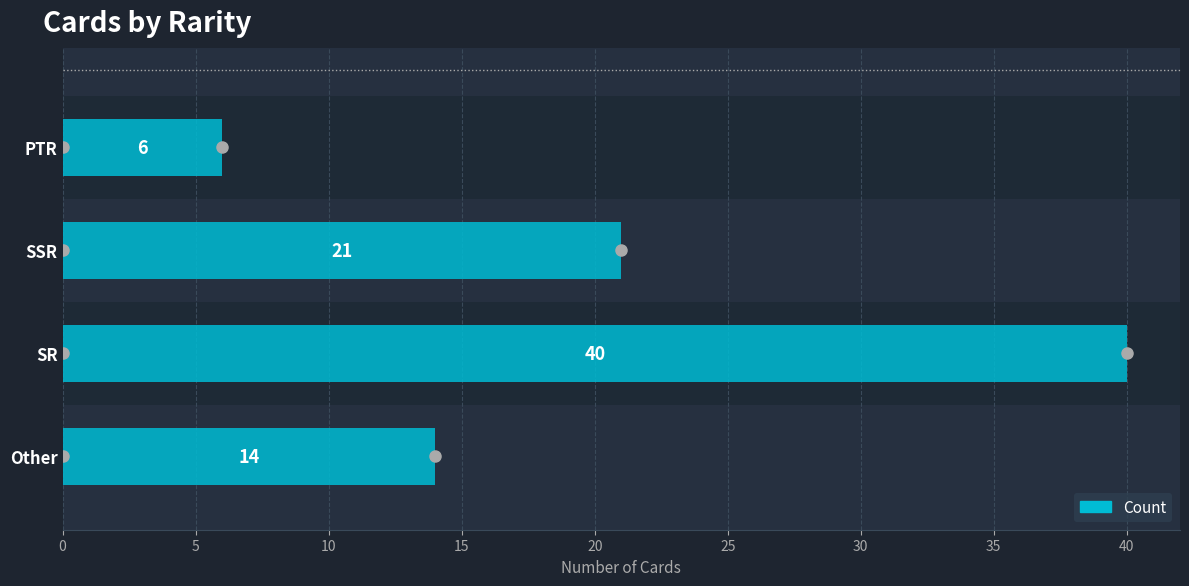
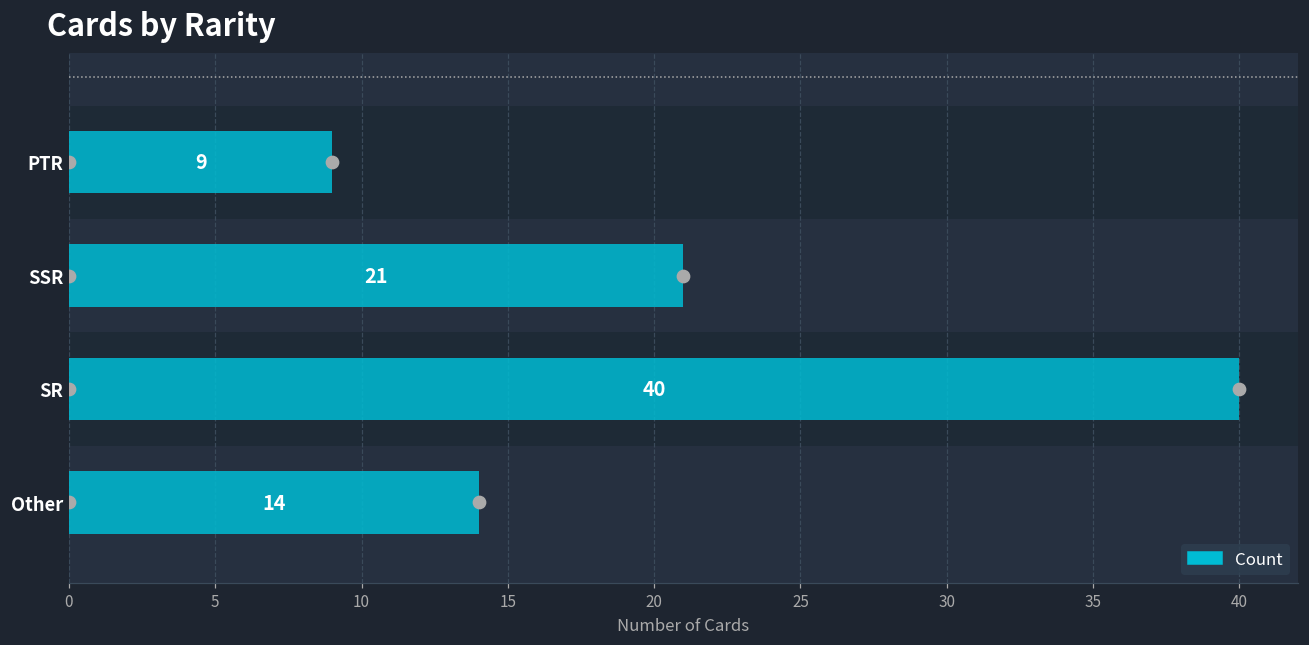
Count, PTR: 6 -> 9
